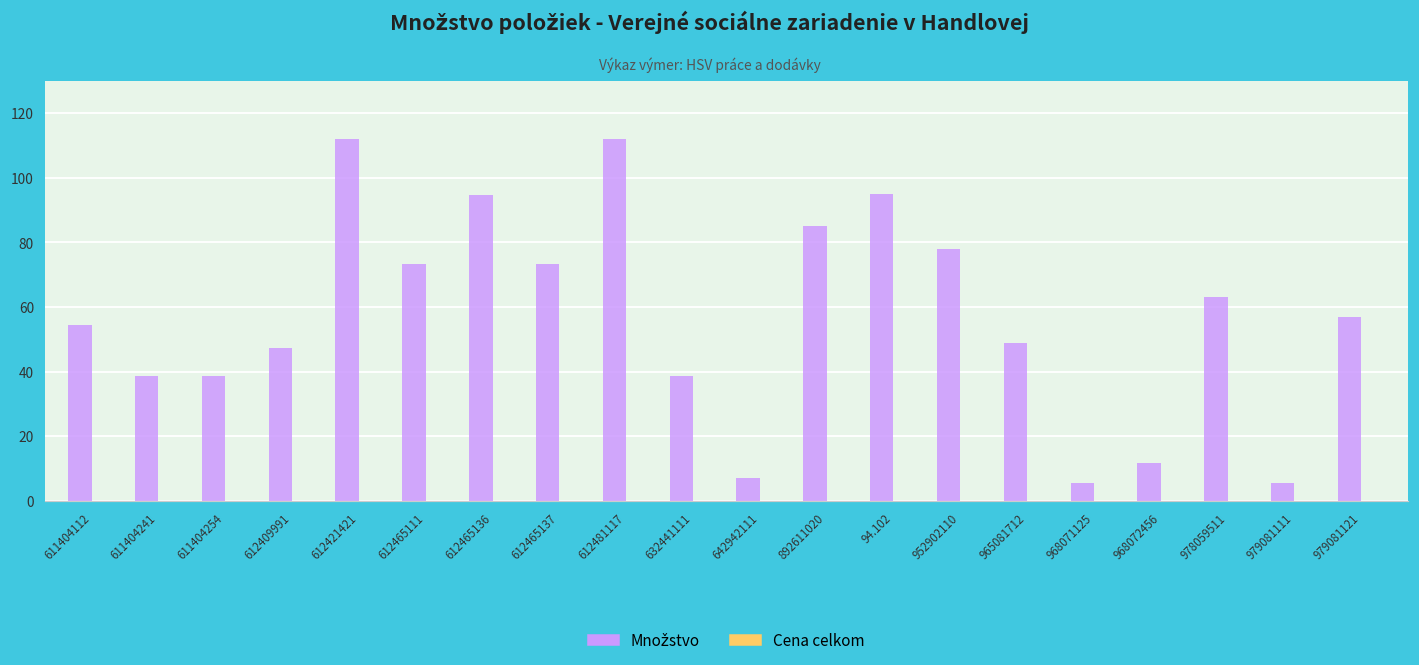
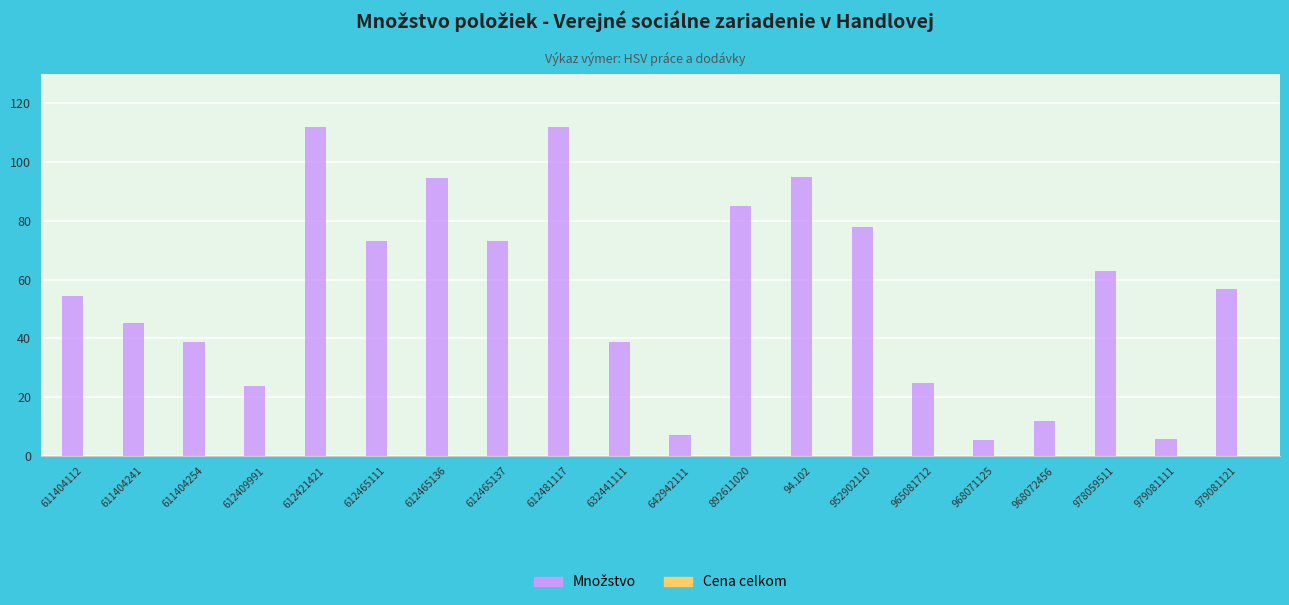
Množstvo, 611404241: 39 -> 45
Množstvo, 612409991: 47 -> 24
Množstvo, 965081712: 49 -> 25
